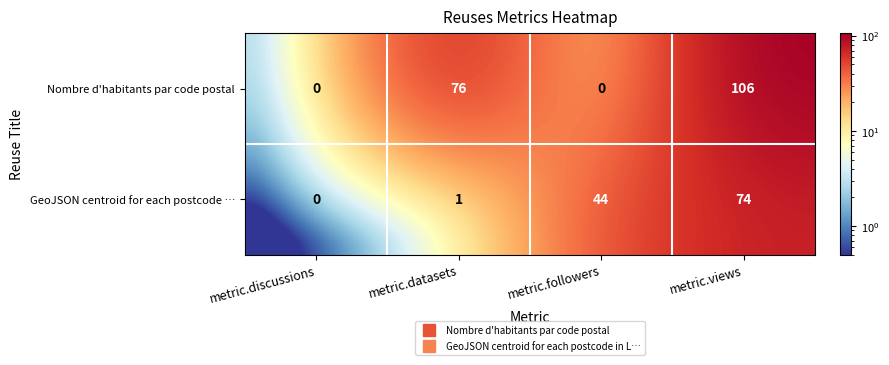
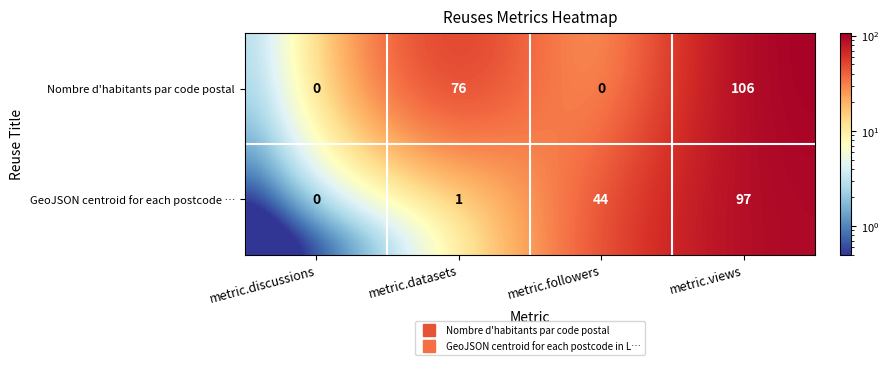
GeoJSON centroid for each postcode …, metric.views: 74 -> 97
